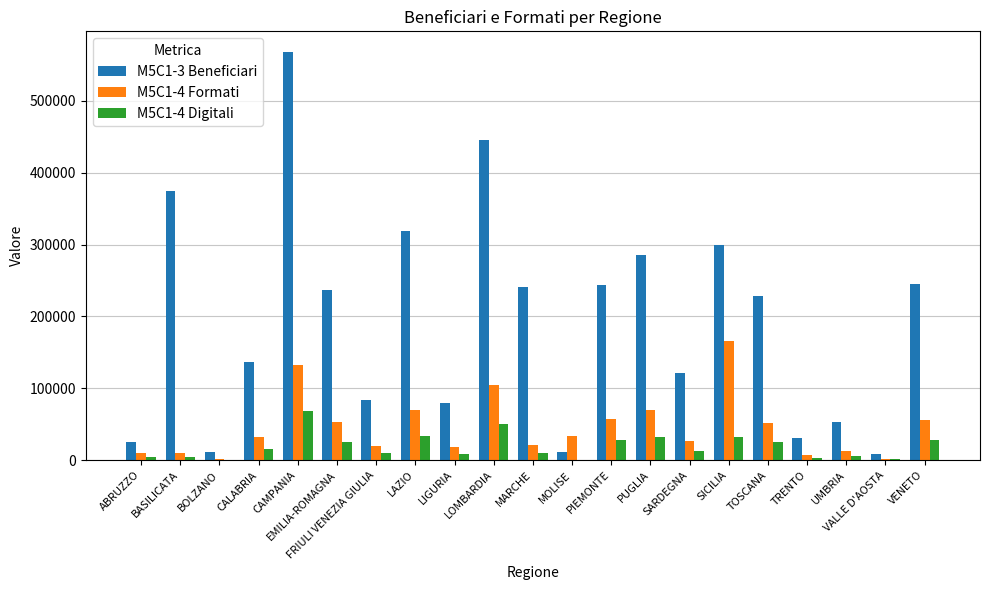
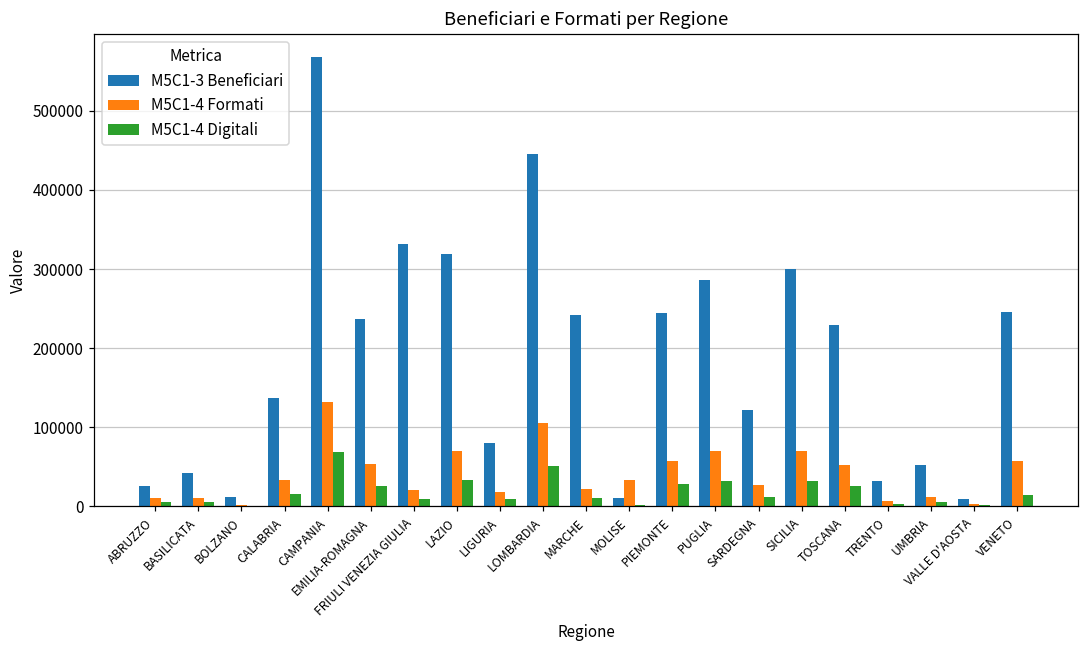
M5C1-3 Beneficiari, BASILICATA: 370000 -> 40000
M5C1-3 Beneficiari, FRIULI VENEZIA GIULIA: 80000 -> 330000
M5C1-4 Formati, SICILIA: 170000 -> 70000
M5C1-4 Digitali, VENETO: 30000 -> 10000
